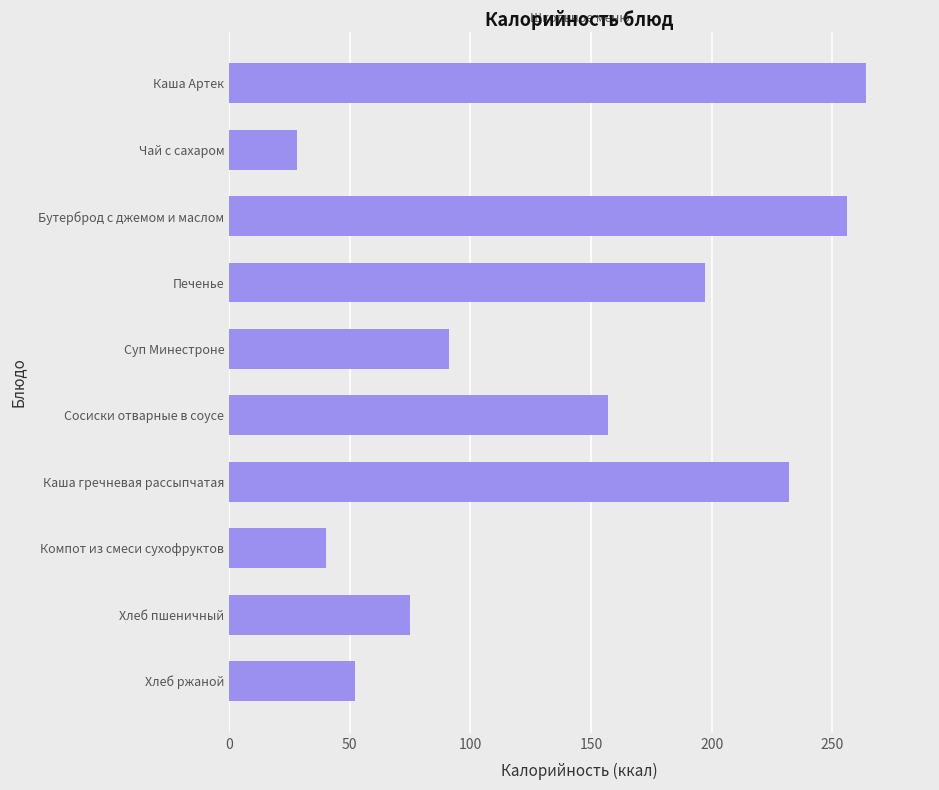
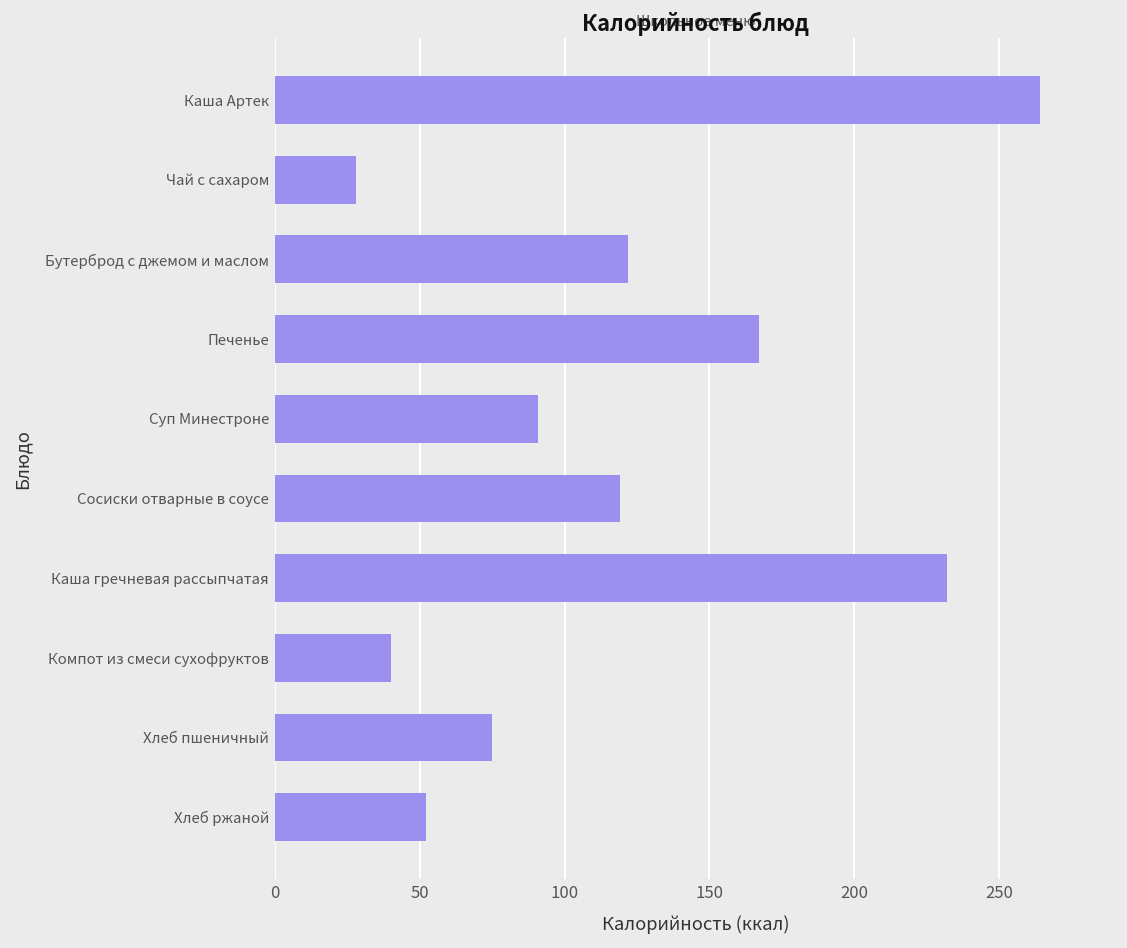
Бутерброд с джемом и маслом: 256 -> 122
Печенье: 197 -> 167
Сосиски отварные в соусе: 157 -> 119
